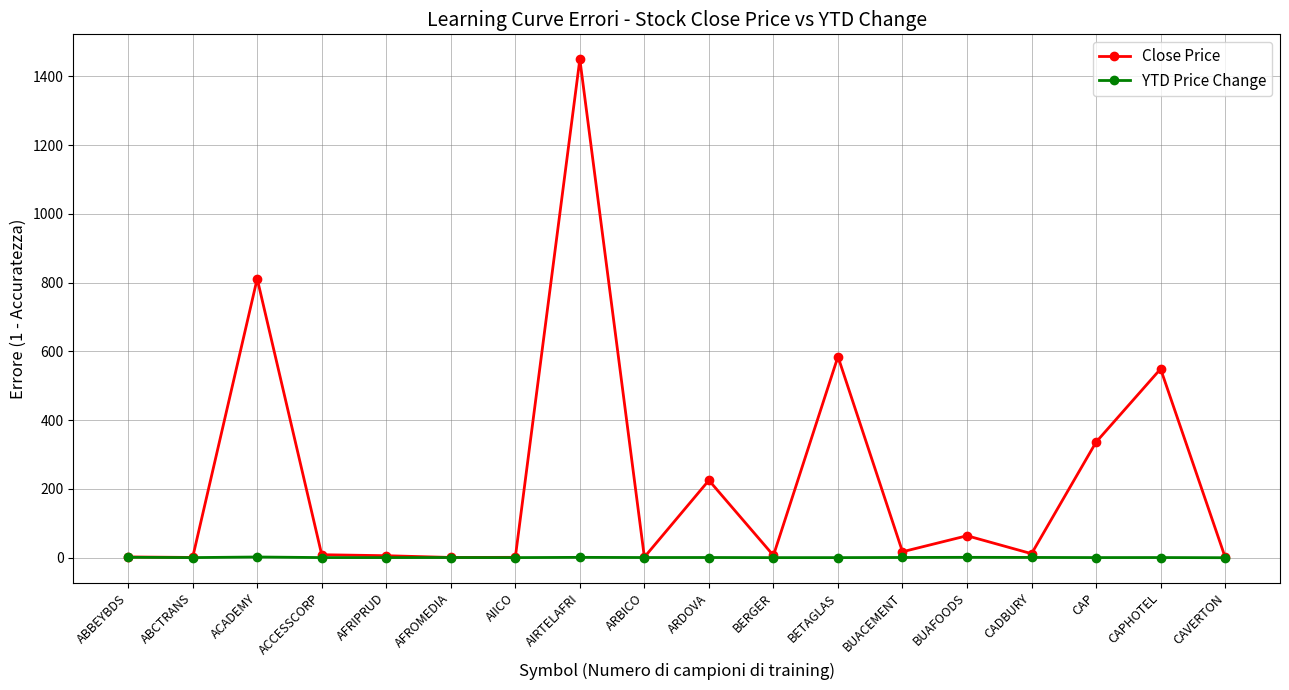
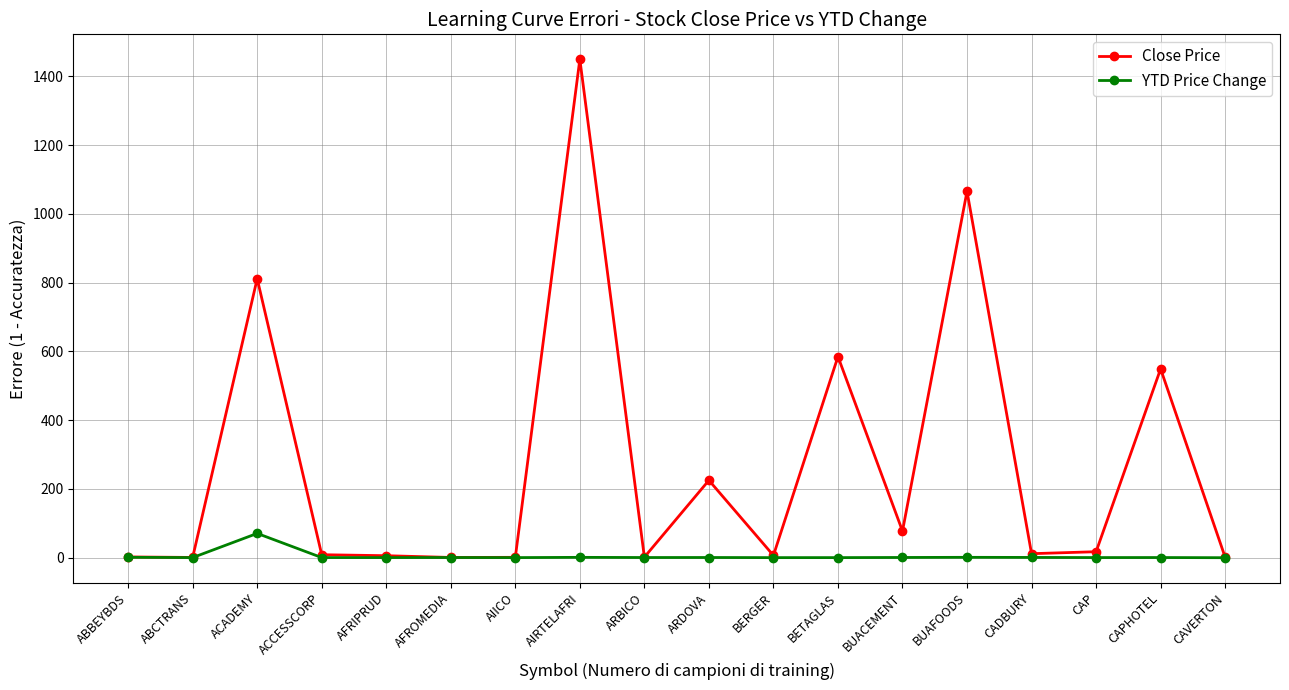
YTD Price Change, ACADEMY: 0 -> 70
Close Price, BUACEMENT: 20 -> 80
Close Price, BUAFOODS: 60 -> 1070
Close Price, CAP: 340 -> 20
